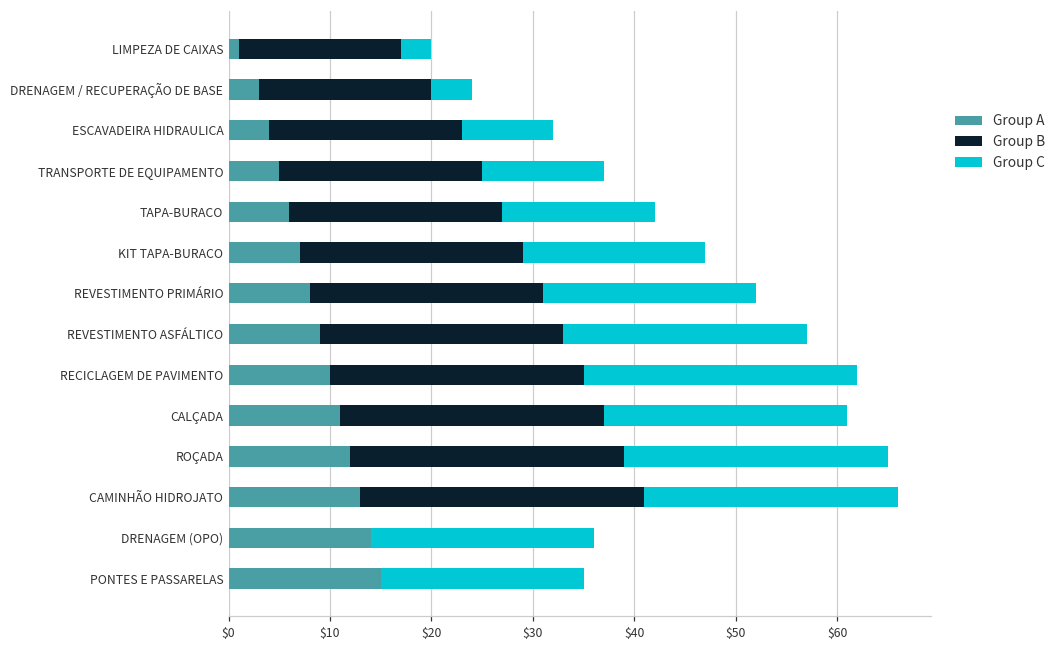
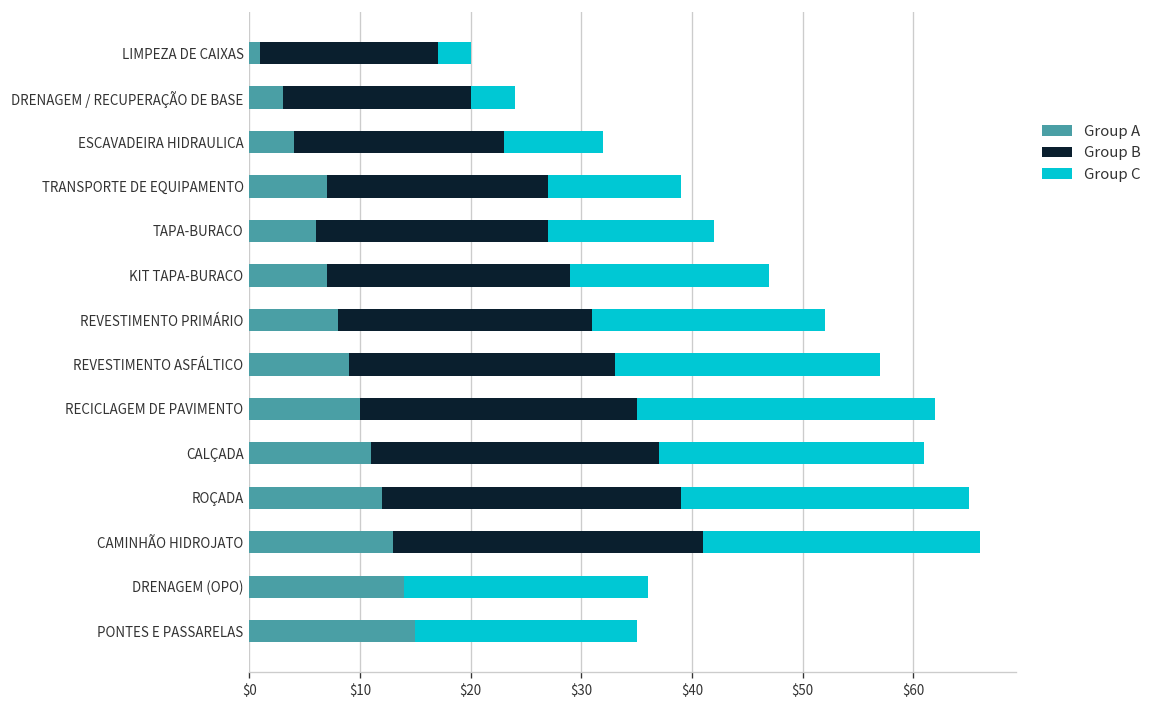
Group A, TRANSPORTE DE EQUIPAMENTO: $5 -> $7
